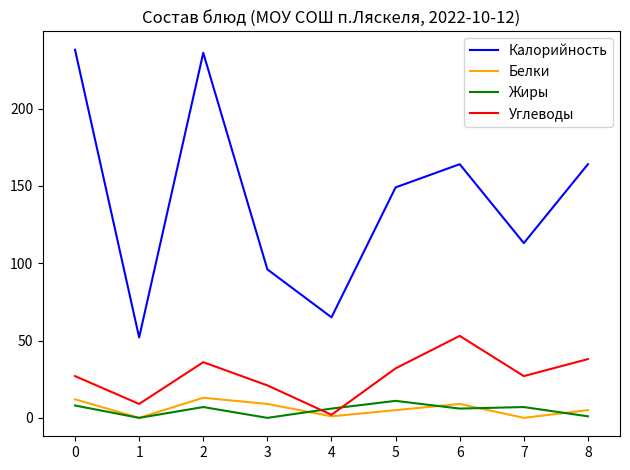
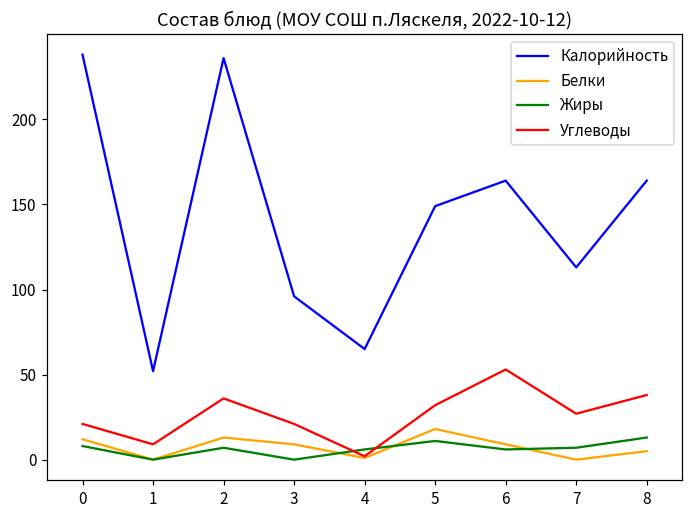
Углеводы, 0: 27 -> 21
Белки, 5: 5 -> 18
Жиры, 8: 1 -> 13
